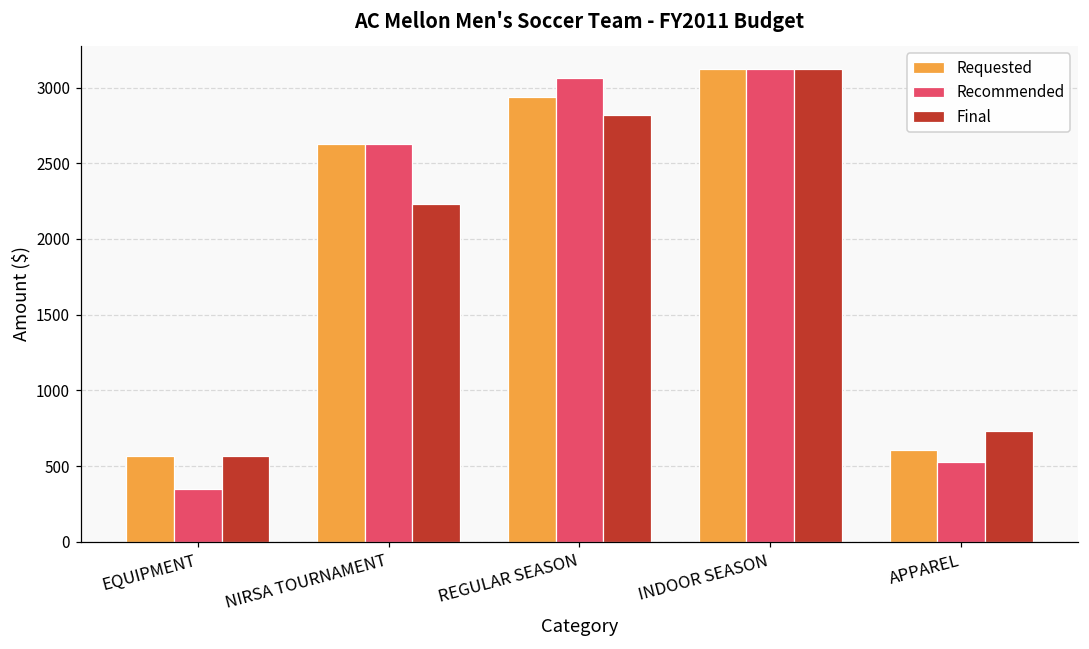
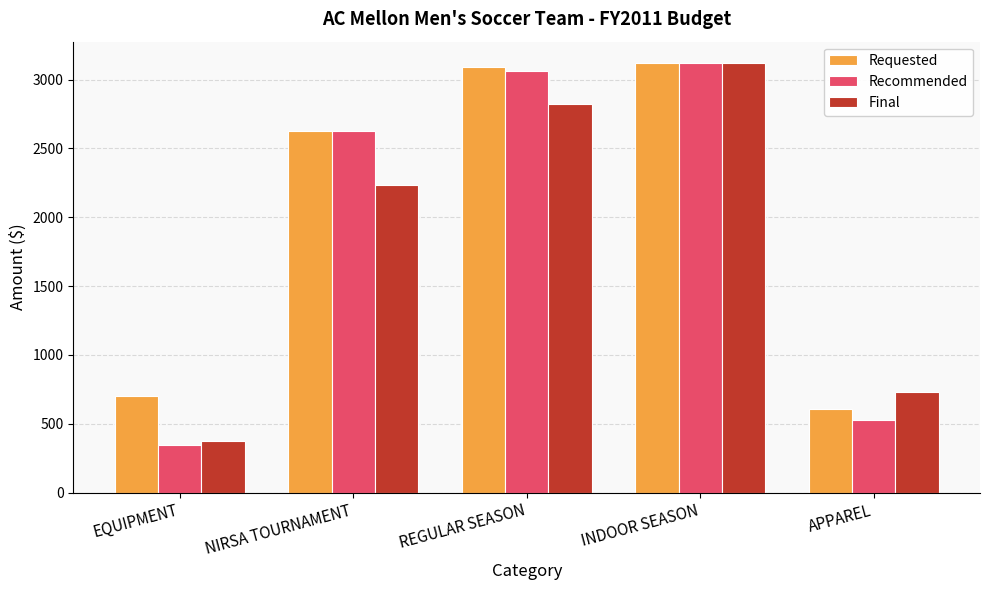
Requested, EQUIPMENT: 560 -> 700
Final, EQUIPMENT: 560 -> 370
Requested, REGULAR SEASON: 2940 -> 3090
